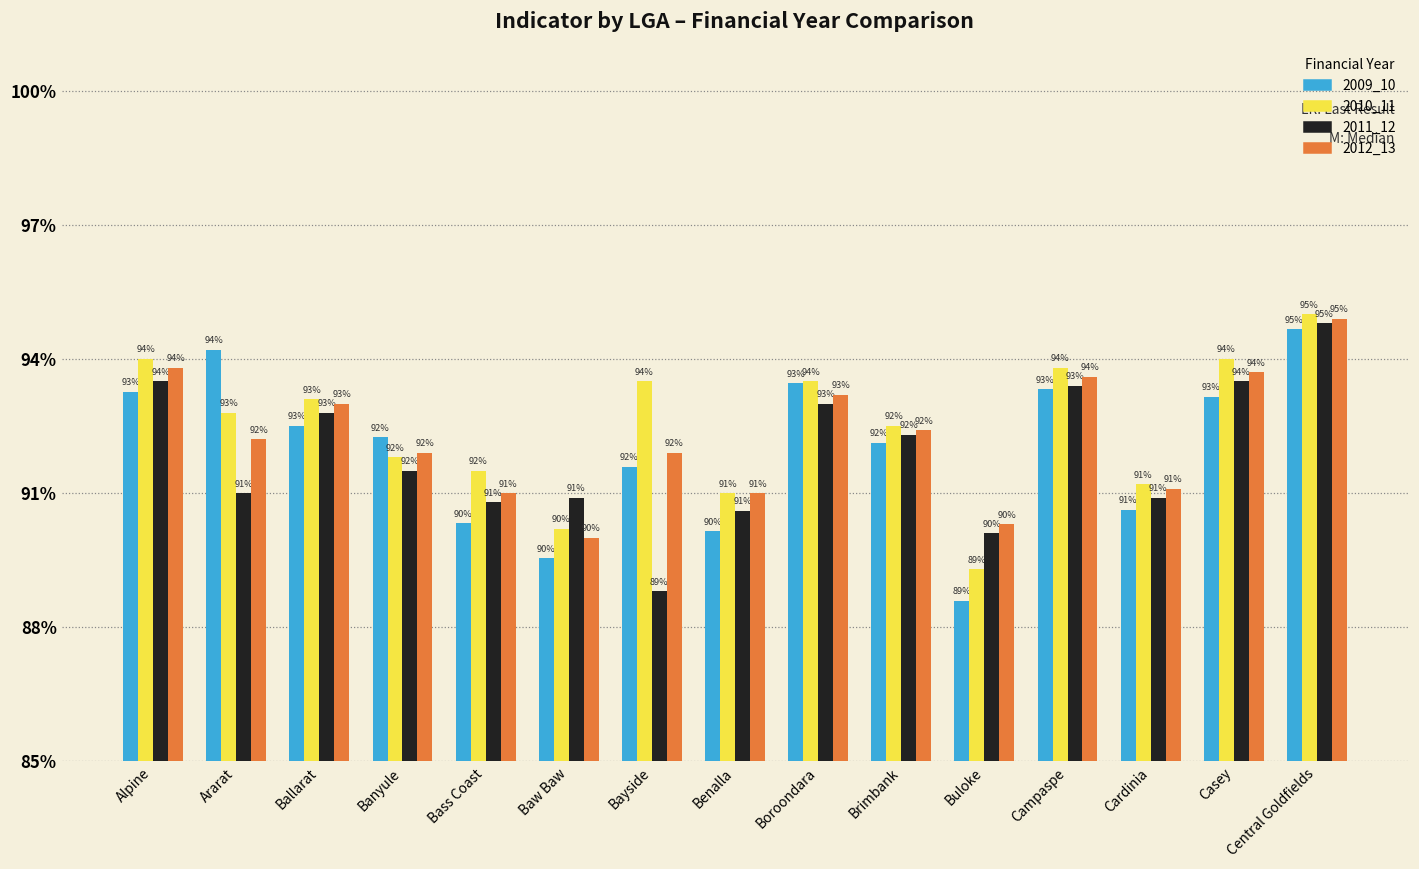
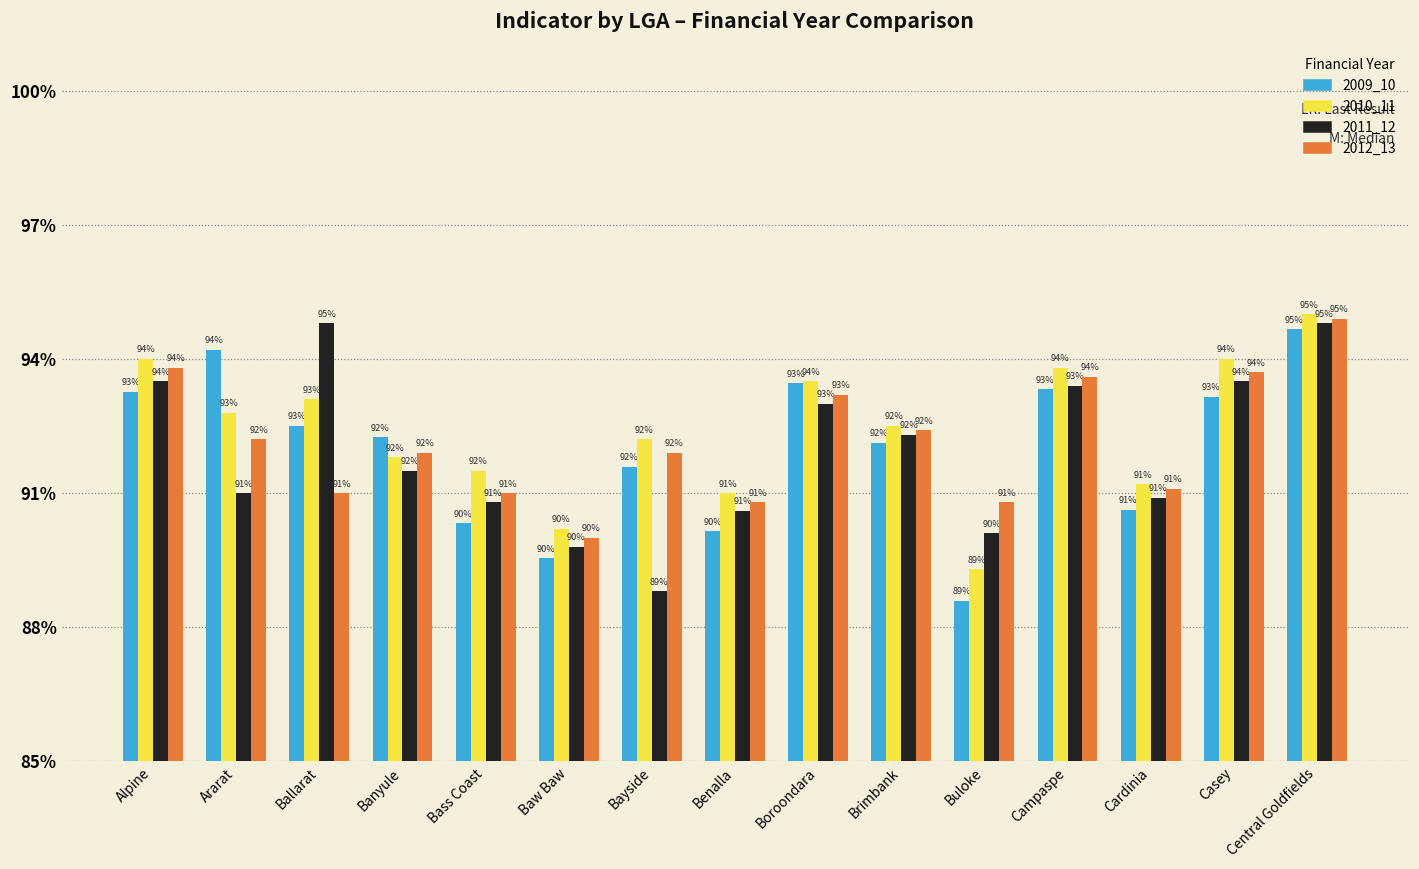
2011_12, Ballarat: 93% -> 95%
2012_13, Ballarat: 93% -> 91%
2011_12, Baw Baw: 91% -> 90%
2010_11, Bayside: 94% -> 92%
2012_13, Benalla: 91.0% -> 90.8%
2012_13, Buloke: 90% -> 91%
